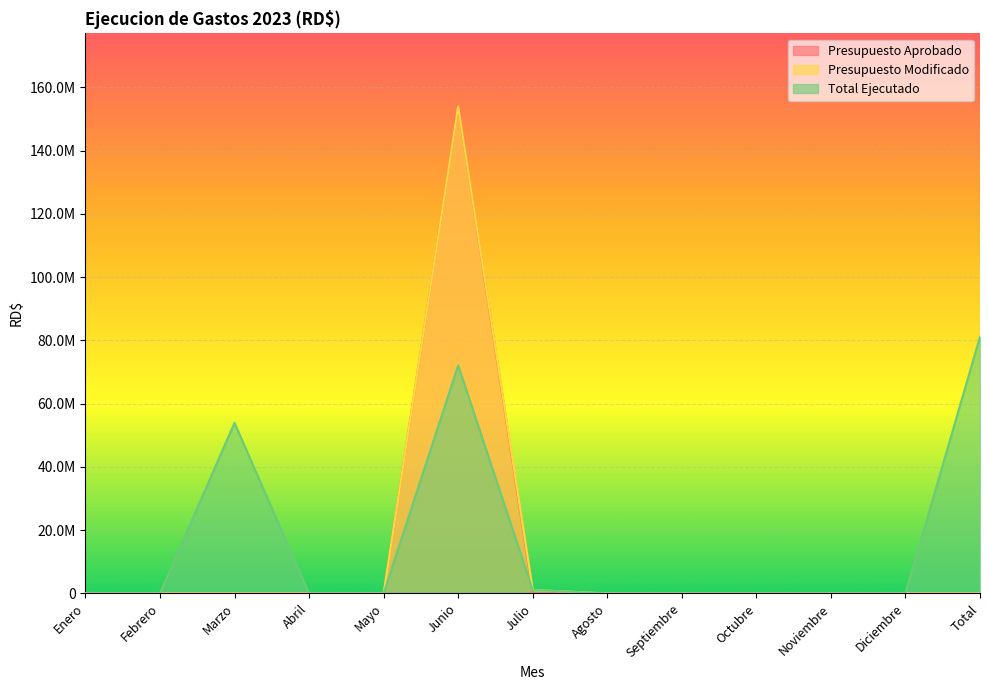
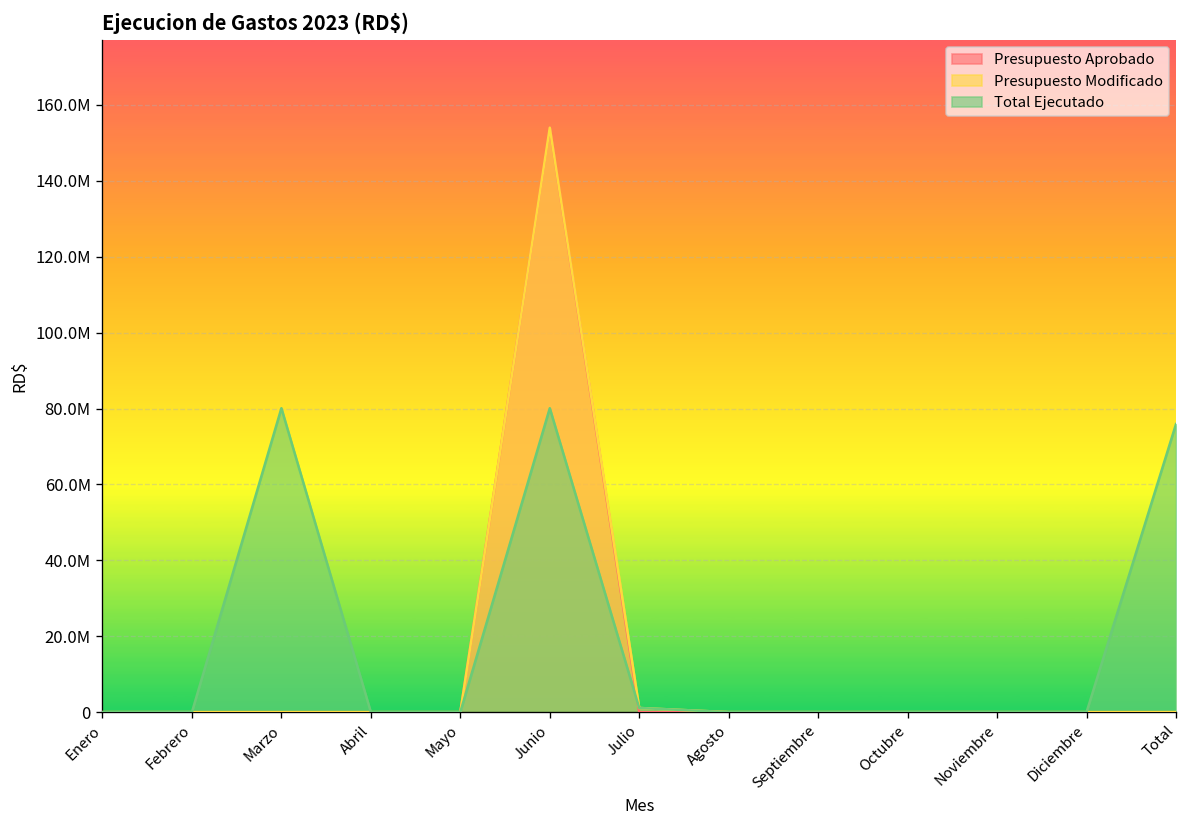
Total Ejecutado, Marzo: 54000000 -> 80000000
Total Ejecutado, Junio: 72000000 -> 80000000
Total Ejecutado, Total: 81000000 -> 76000000
